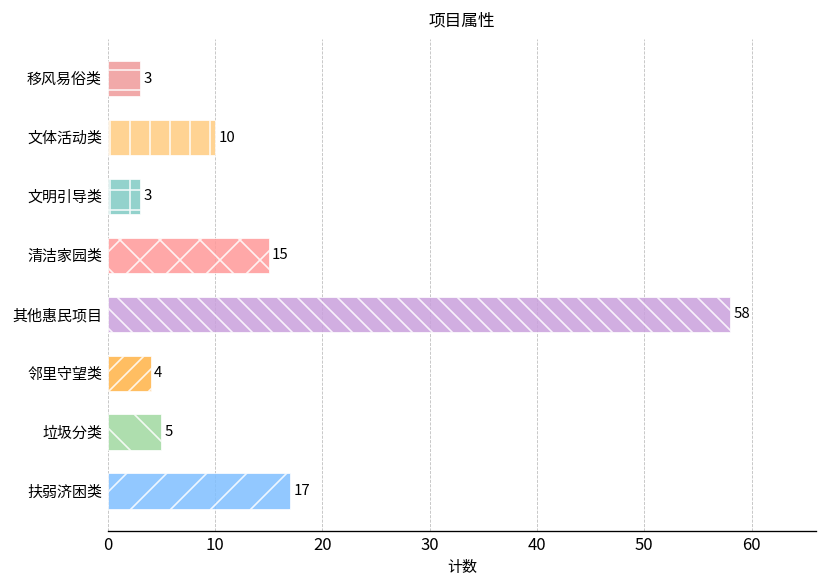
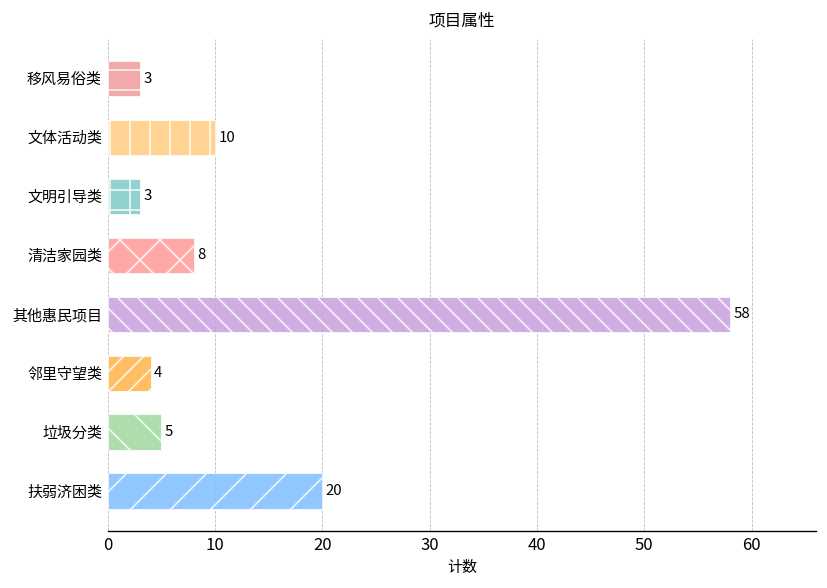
清洁家园类: 15 -> 8
扶弱济困类: 17 -> 20
